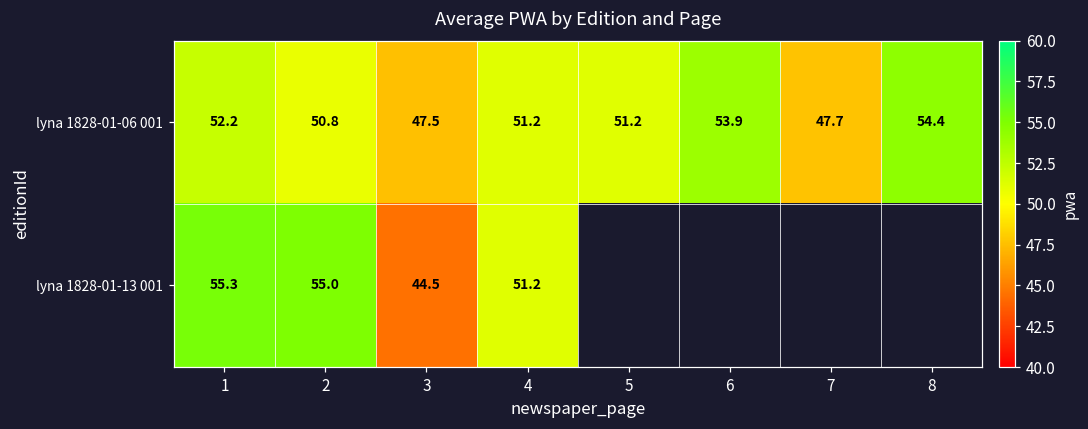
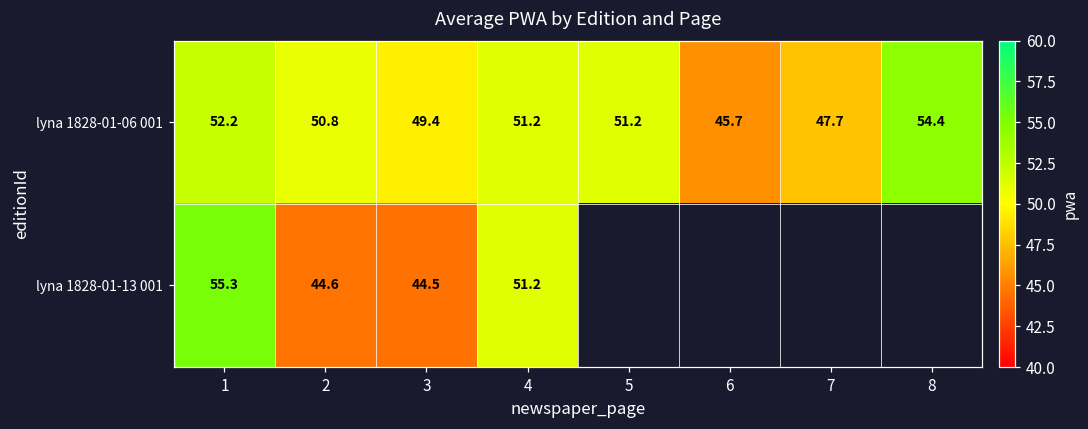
lyna 1828-01-06 001, 3: 47.5 -> 49.4
lyna 1828-01-06 001, 6: 53.9 -> 45.7
lyna 1828-01-13 001, 2: 55.0 -> 44.6
